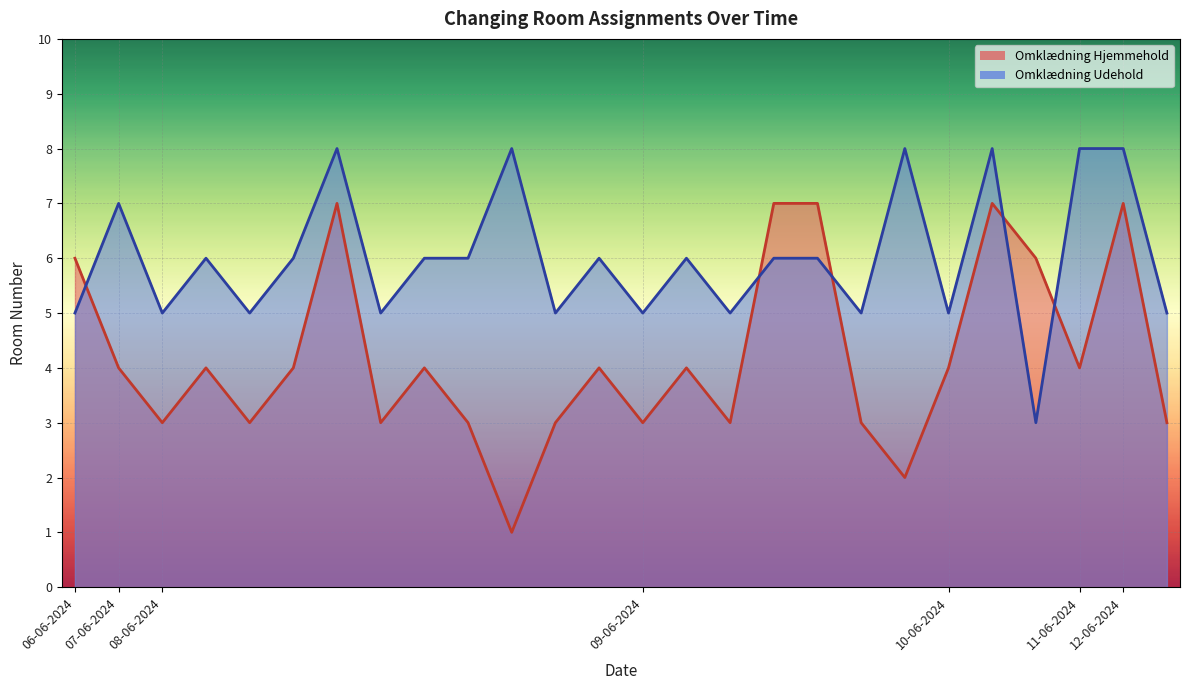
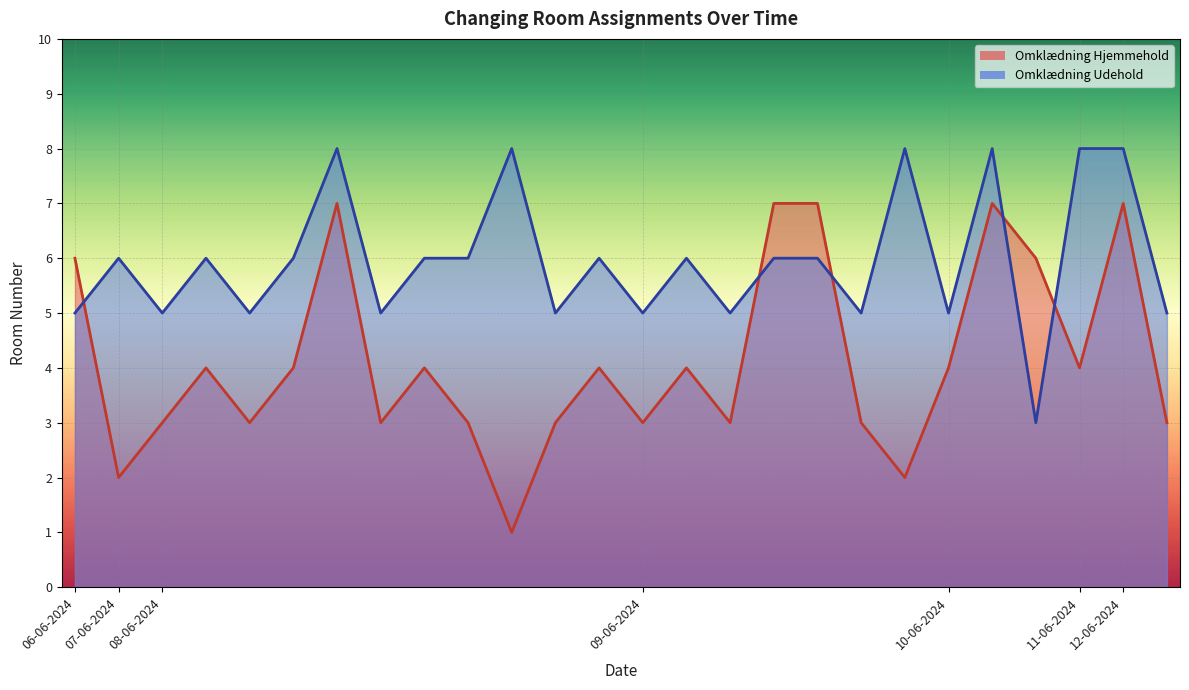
Omklædning Hjemmehold, 07-06-2024: 4 -> 2
Omklædning Udehold, 07-06-2024: 7 -> 6
